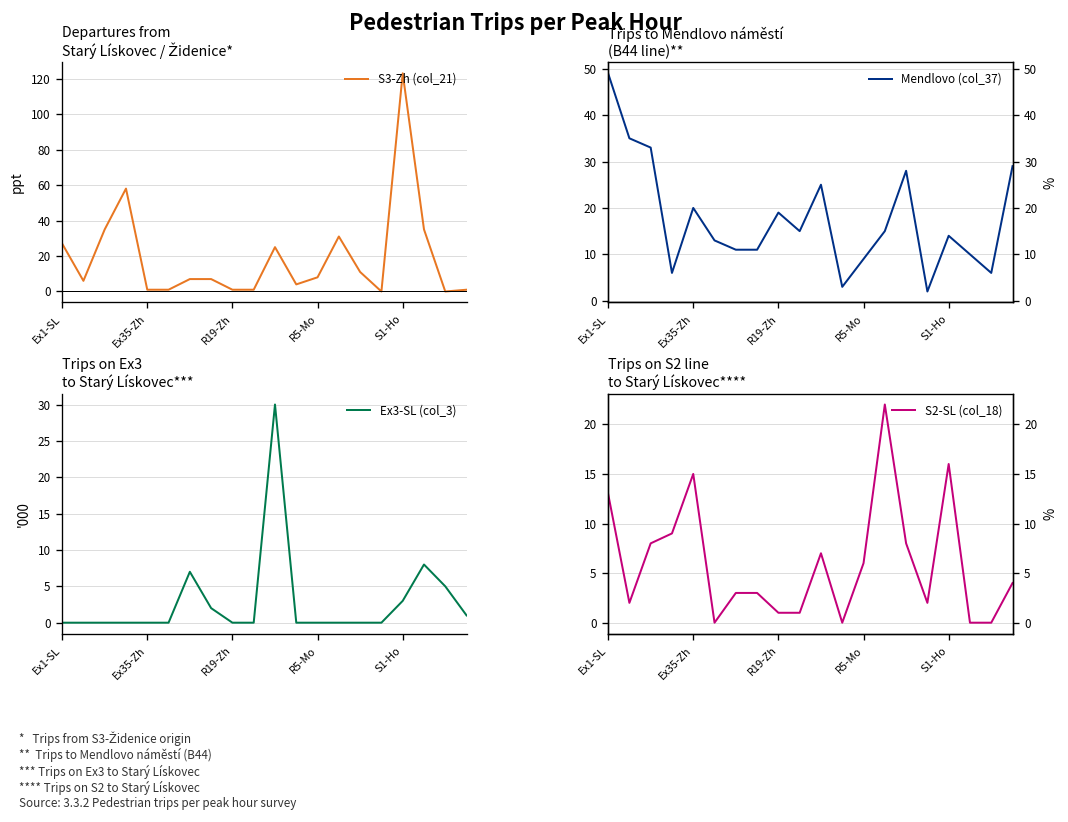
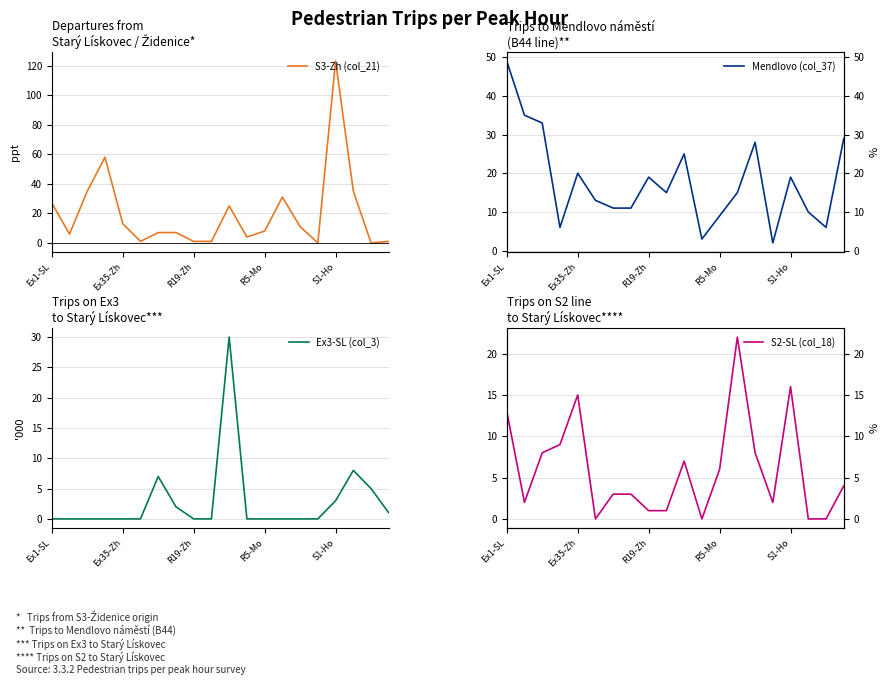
Departures from Starý Lískovec / Židenice*, Ex35-Zh: 1 -> 13
Trips to Mendlovo náměstí (B44 line)**, S1-Ho: 14 -> 19
